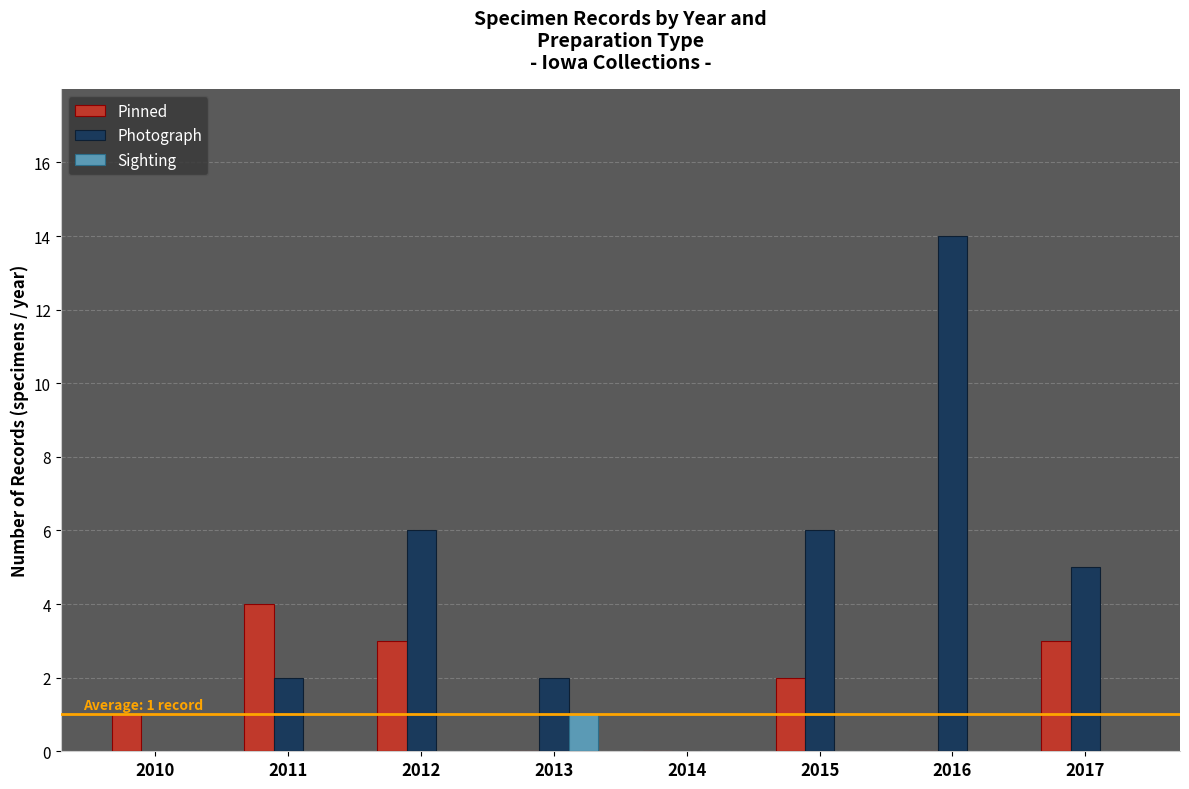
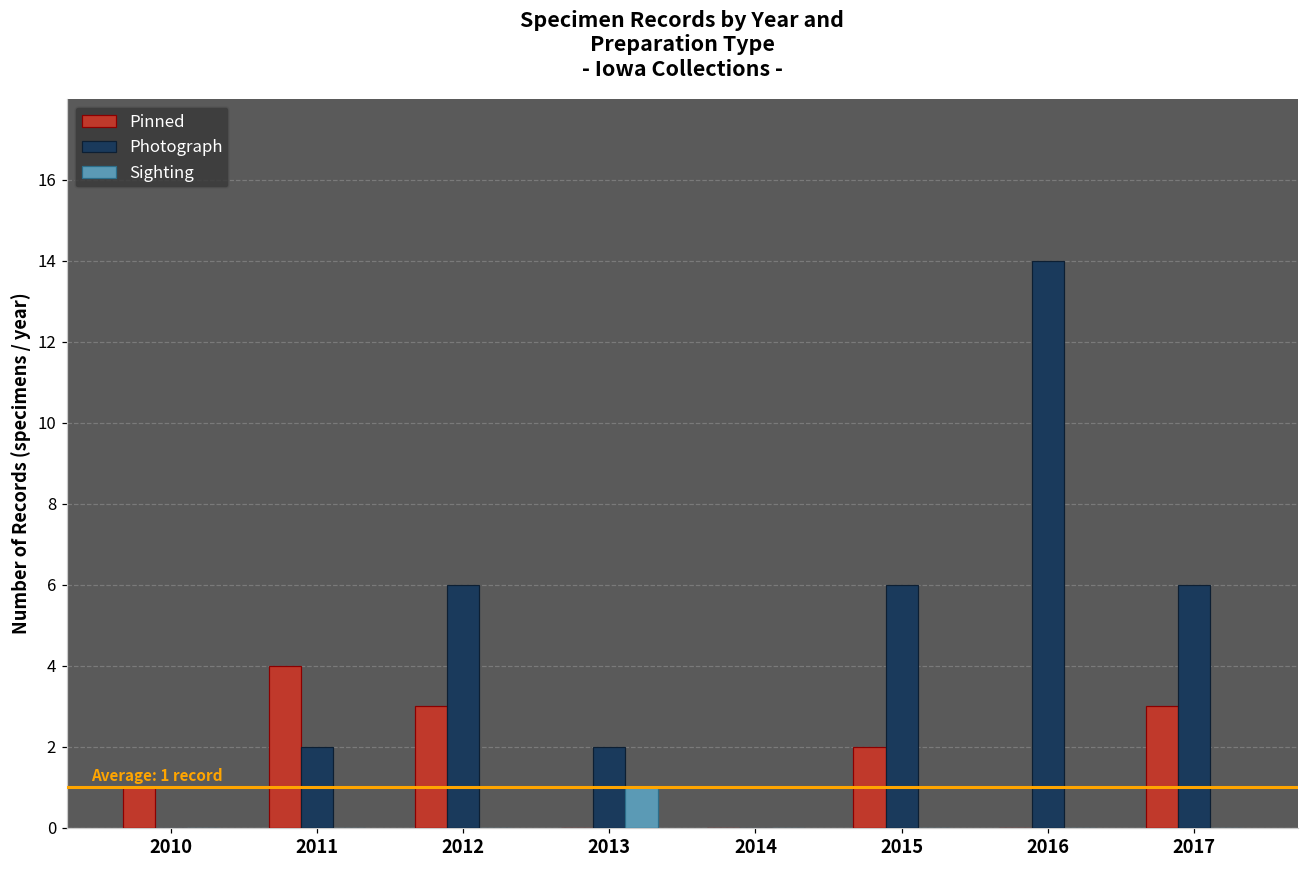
Photograph, 2017: 5 -> 6
